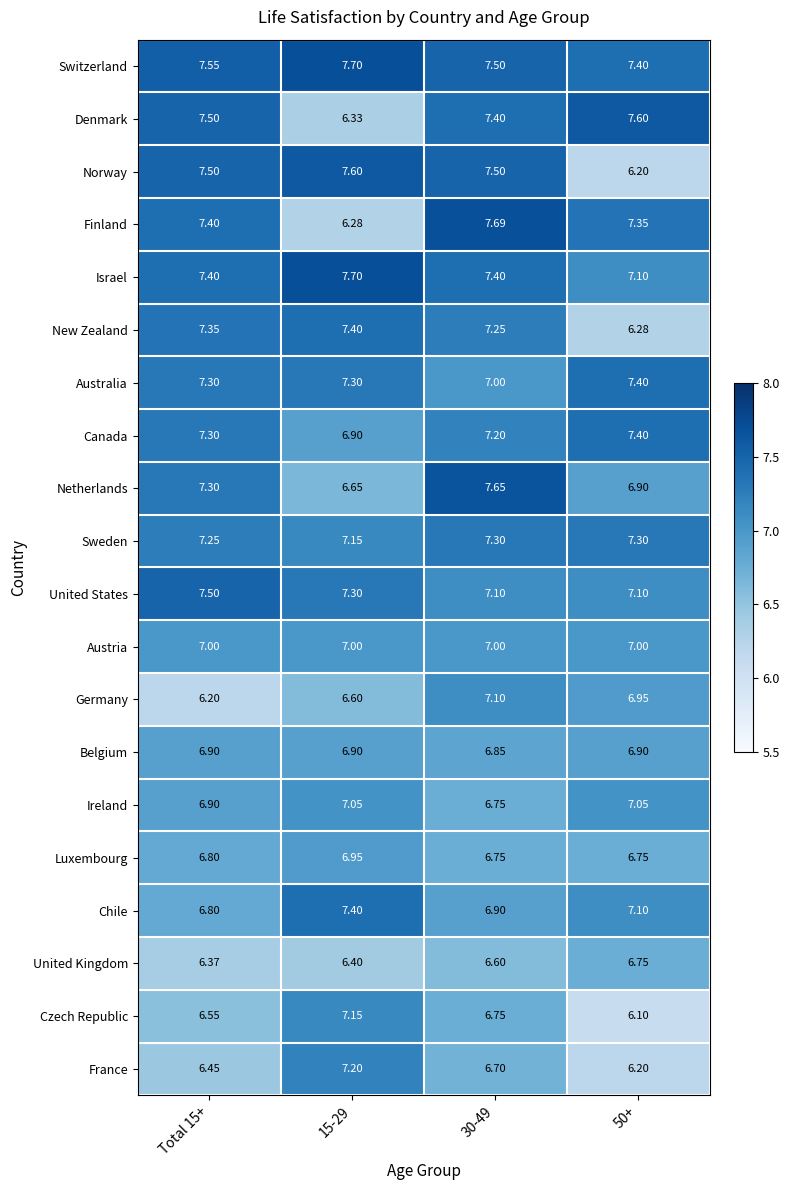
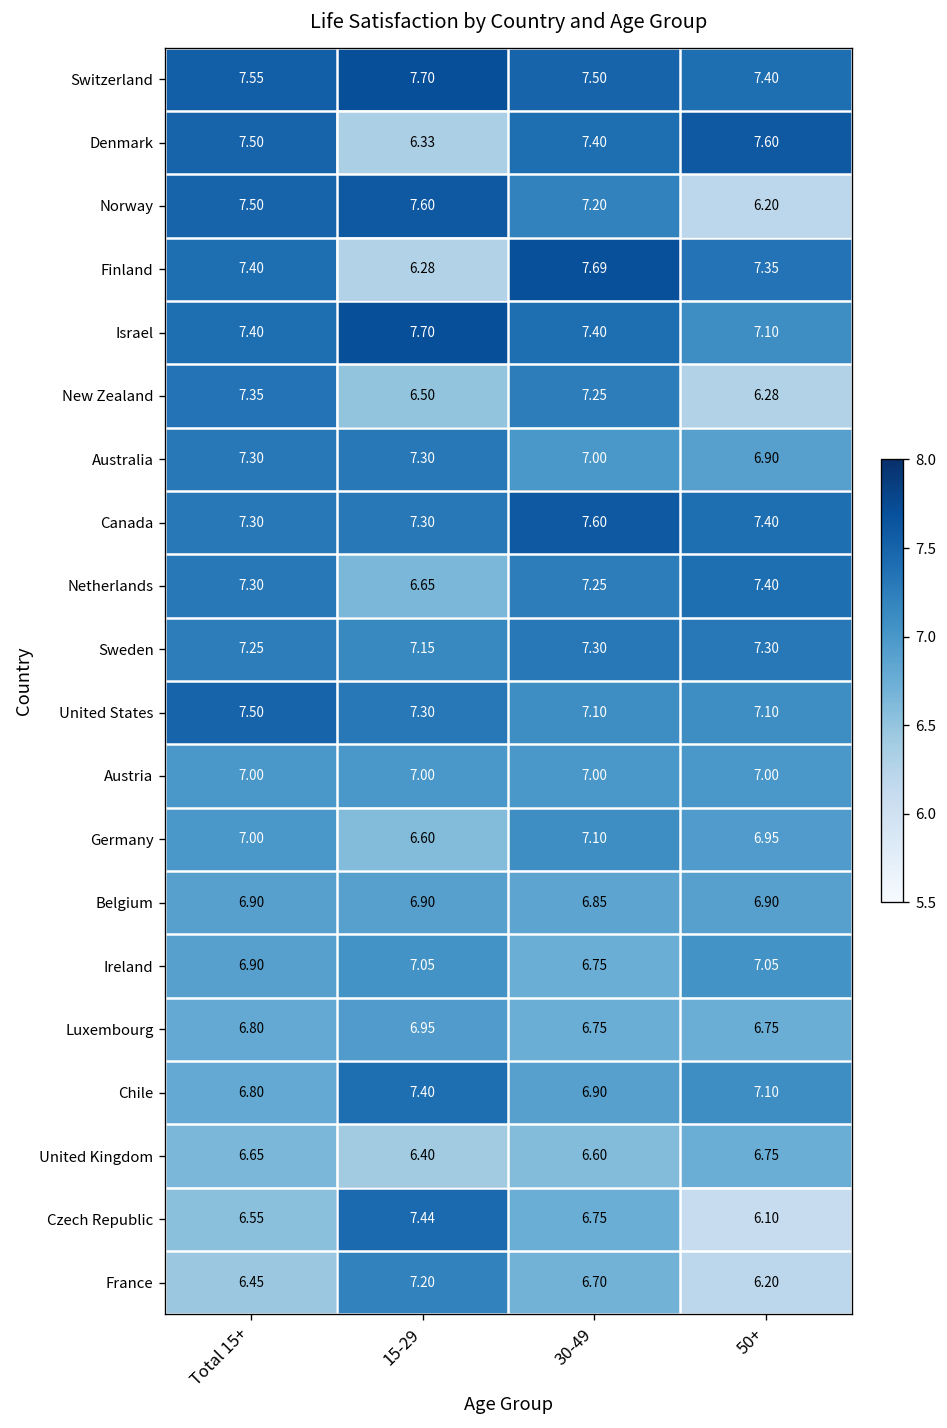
Norway, 30-49: 7.50 -> 7.20
New Zealand, 15-29: 7.40 -> 6.50
Australia, 50+: 7.40 -> 6.90
Canada, 15-29: 6.90 -> 7.30
Canada, 30-49: 7.20 -> 7.60
Netherlands, 30-49: 7.65 -> 7.25
Netherlands, 50+: 6.90 -> 7.40
Germany, Total 15+: 6.20 -> 7.00
United Kingdom, Total 15+: 6.37 -> 6.65
Czech Republic, 15-29: 7.15 -> 7.44
